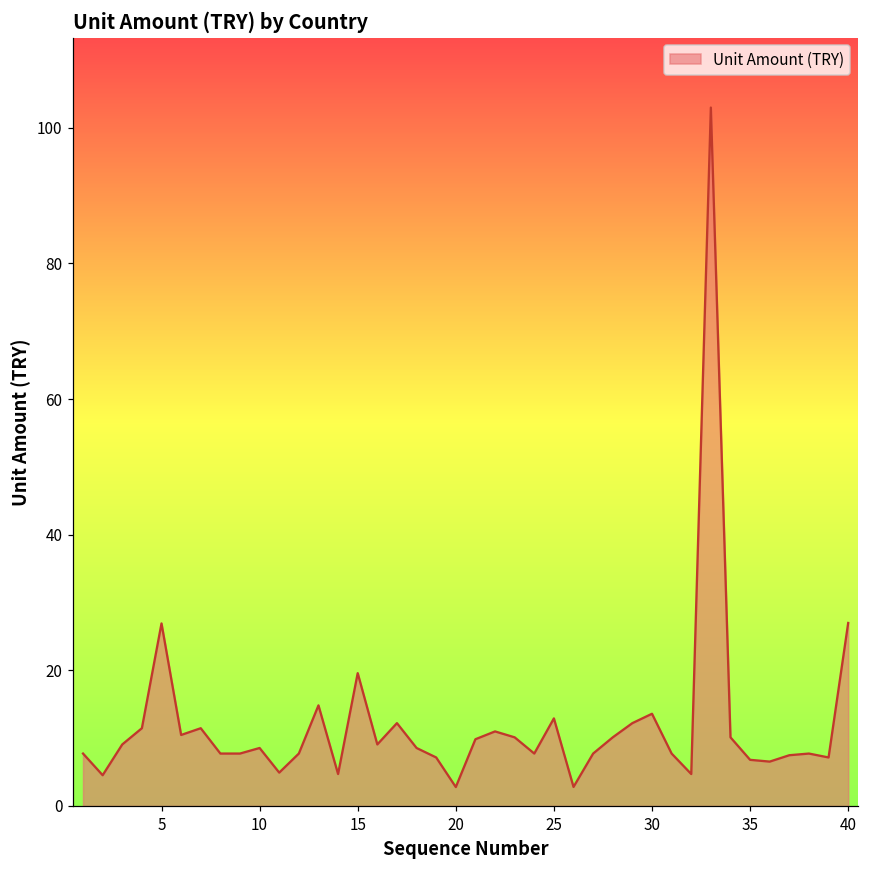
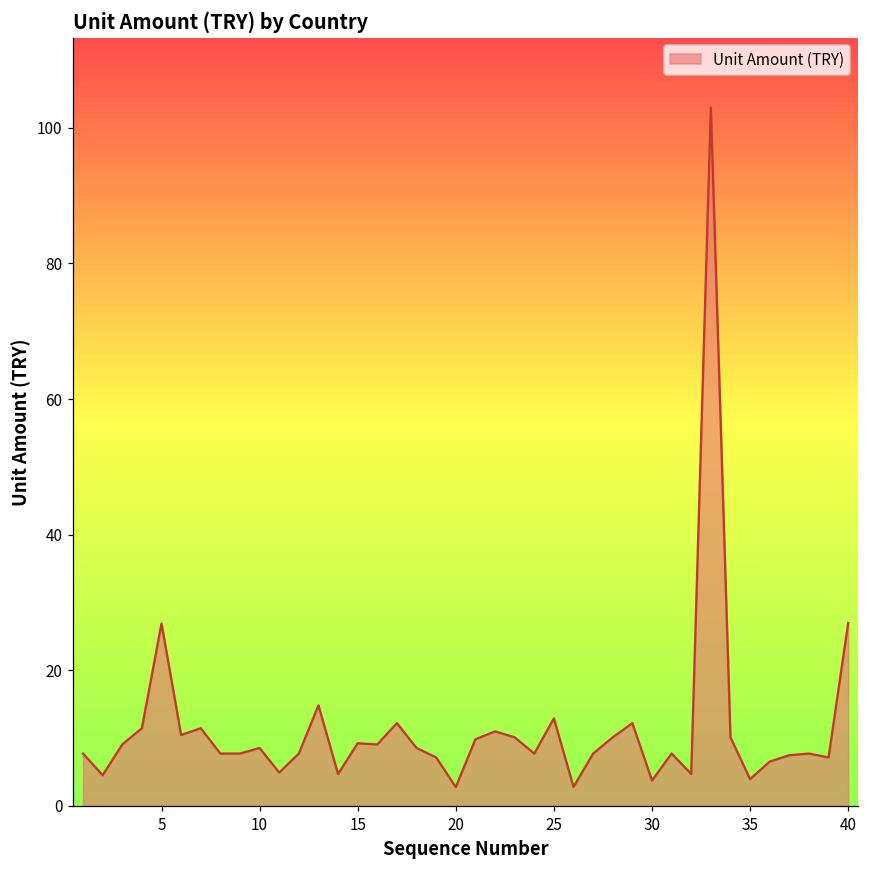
15: 20 -> 9
30: 14 -> 4
35: 7 -> 4
